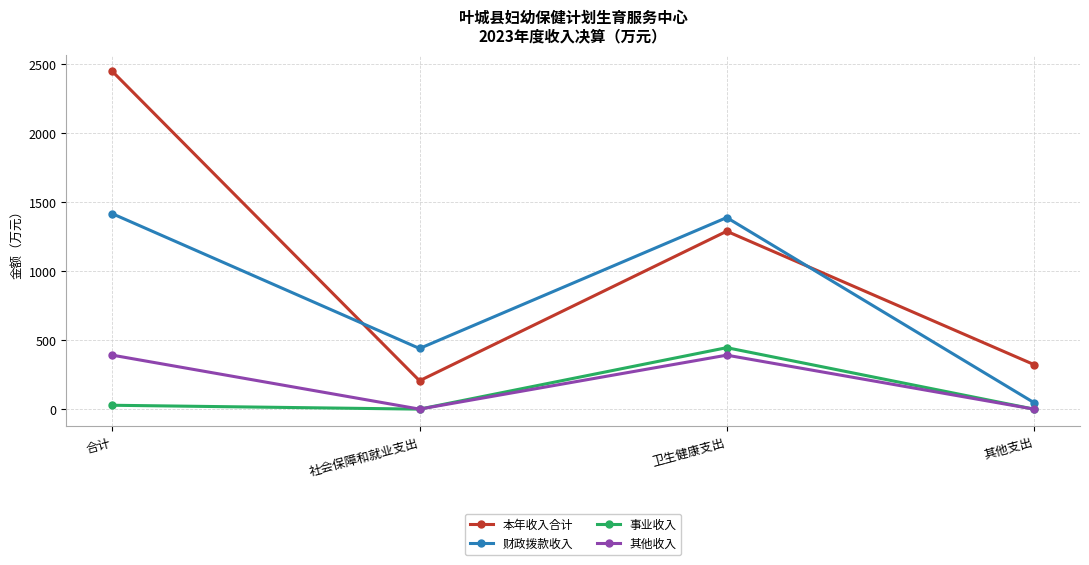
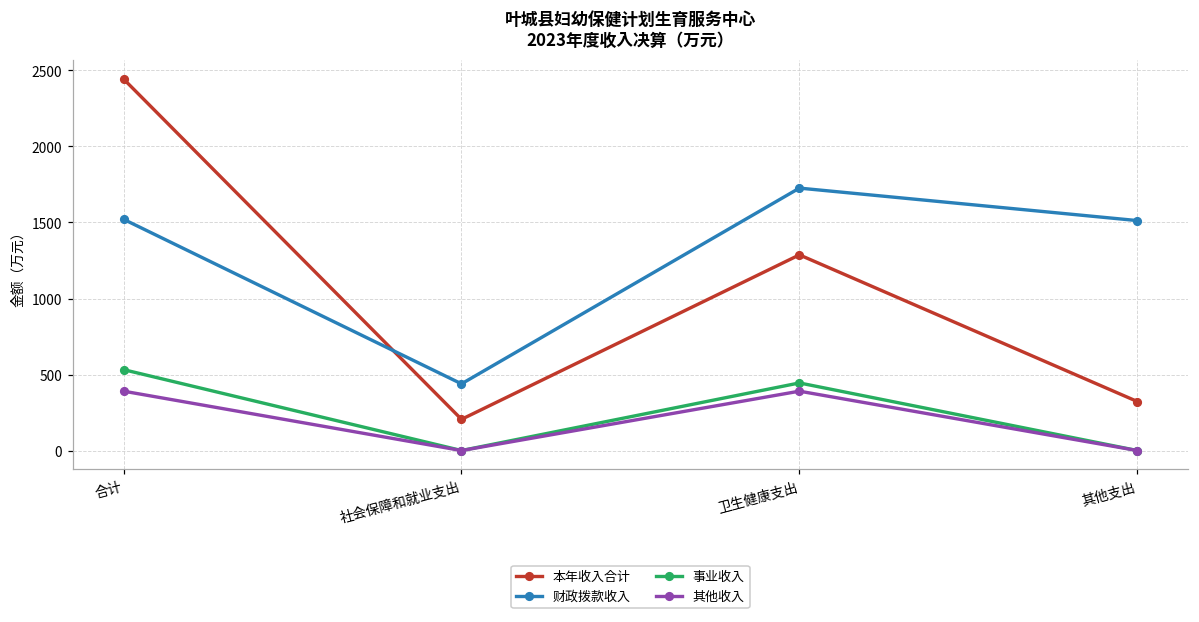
财政拨款收入, 合计: 1410 -> 1520
事业收入, 合计: 30 -> 530
财政拨款收入, 卫生健康支出: 1390 -> 1730
财政拨款收入, 其他支出: 50 -> 1510
